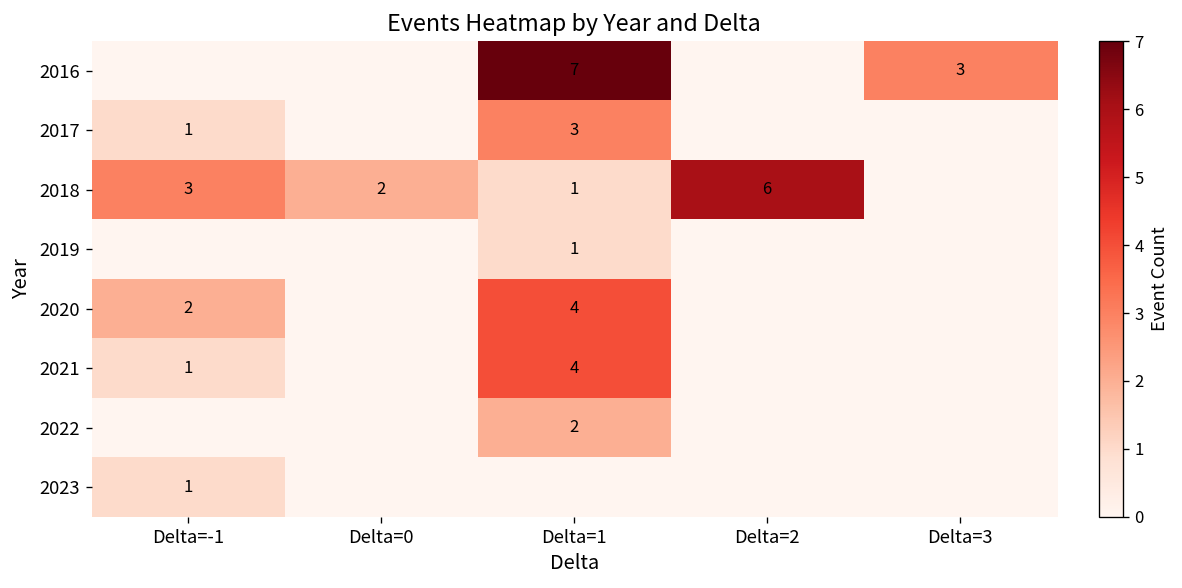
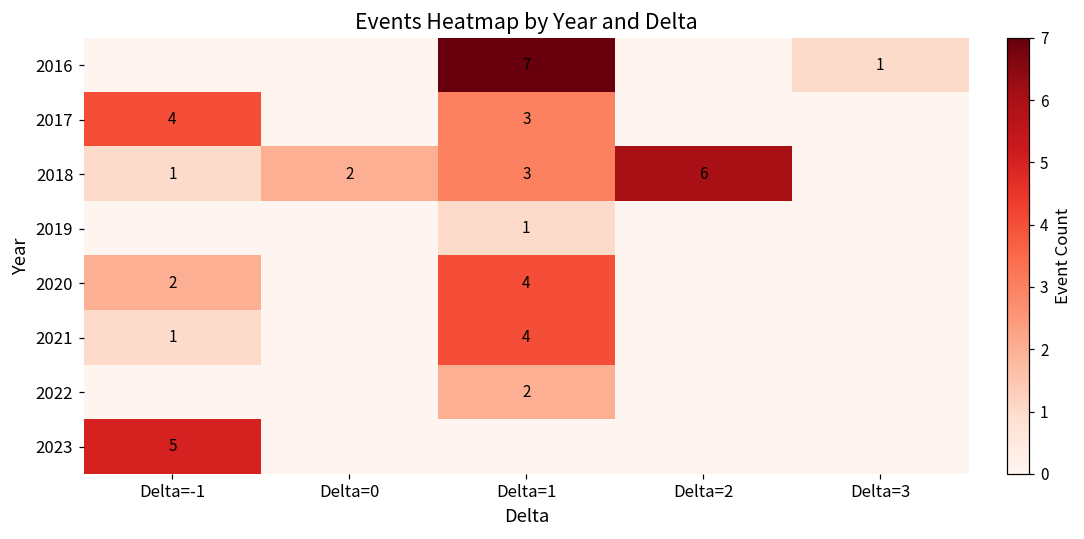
2016, Delta=3: 3 -> 1
2017, Delta=-1: 1 -> 4
2018, Delta=-1: 3 -> 1
2018, Delta=1: 1 -> 3
2023, Delta=-1: 1 -> 5
